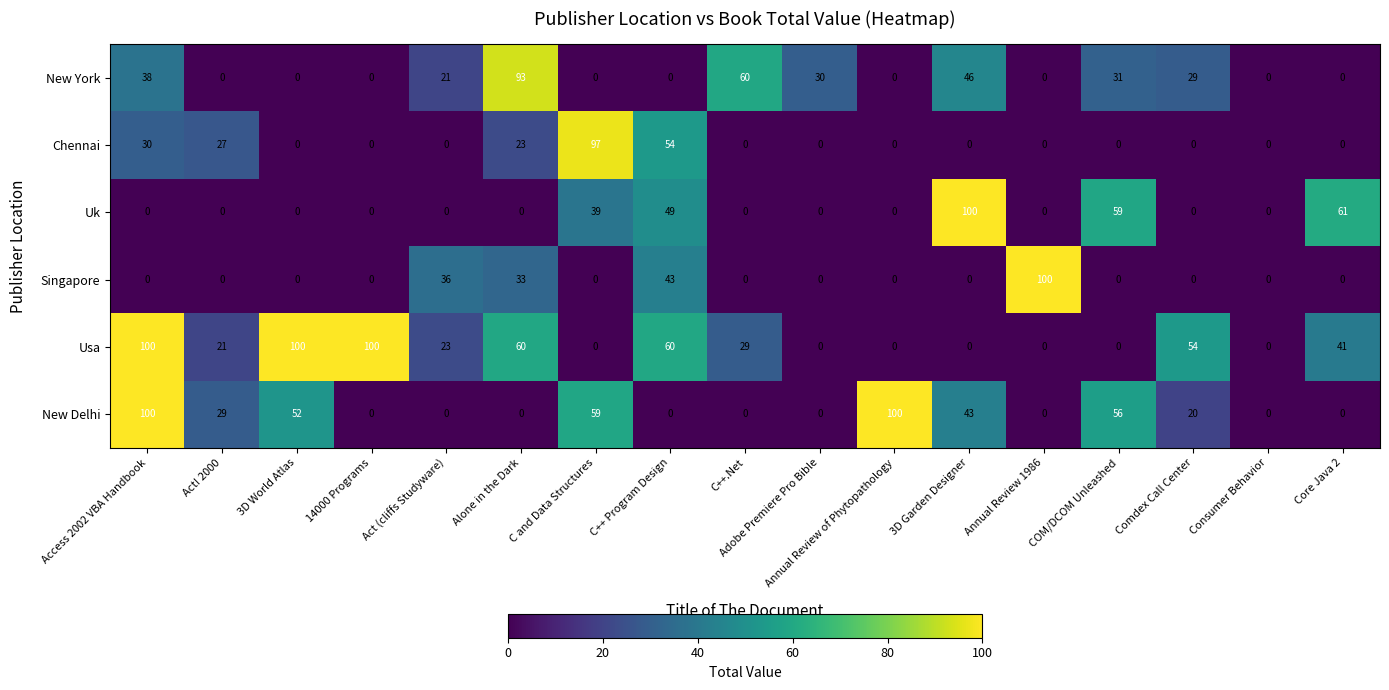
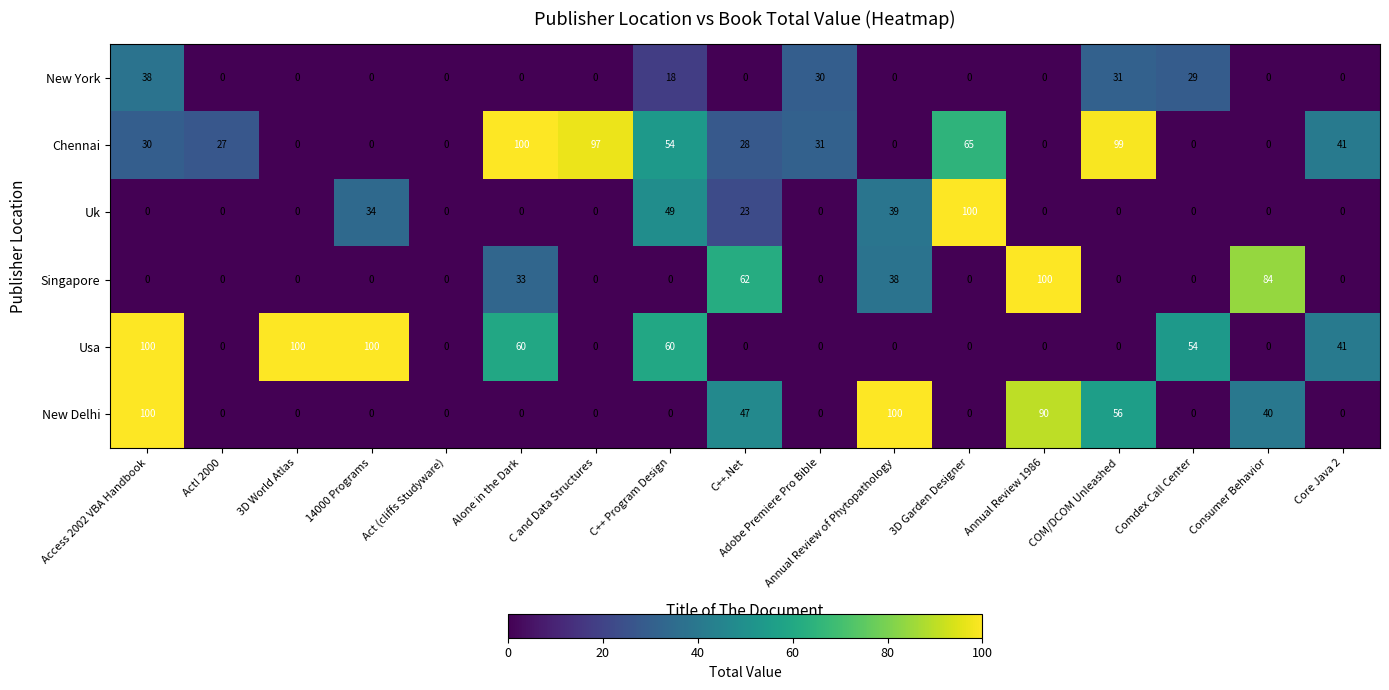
New York, Act (cliffs Studyware): 21 -> 0
New York, Alone in the Dark: 93 -> 0
New York, C++ Program Design: 0 -> 18
New York, C++.Net: 60 -> 0
New York, 3D Garden Designer: 46 -> 0
Chennai, Alone in the Dark: 23 -> 100
Chennai, C++.Net: 0 -> 28
Chennai, Adobe Premiere Pro Bible: 0 -> 31
Chennai, 3D Garden Designer: 0 -> 65
Chennai, COM/DCOM Unleashed: 0 -> 99
Chennai, Core Java 2: 0 -> 41
Uk, 14000 Programs: 0 -> 34
Uk, C and Data Structures: 39 -> 0
Uk, C++.Net: 0 -> 23
Uk, Annual Review of Phytopathology: 0 -> 39
Uk, COM/DCOM Unleashed: 59 -> 0
Uk, Core Java 2: 61 -> 0
Singapore, Act (cliffs Studyware): 36 -> 0
Singapore, C++ Program Design: 43 -> 0
Singapore, C++.Net: 0 -> 62
Singapore, Annual Review of Phytopathology: 0 -> 38
Singapore, Consumer Behavior: 0 -> 84
Usa, Act! 2000: 21 -> 0
Usa, Act (cliffs Studyware): 23 -> 0
Usa, C++.Net: 29 -> 0
New Delhi, Act! 2000: 29 -> 0
New Delhi, 3D World Atlas: 52 -> 0
New Delhi, C and Data Structures: 59 -> 0
New Delhi, C++.Net: 0 -> 47
New Delhi, 3D Garden Designer: 43 -> 0
New Delhi, Annual Review 1986: 0 -> 90
New Delhi, Comdex Call Center: 20 -> 0
New Delhi, Consumer Behavior: 0 -> 40
